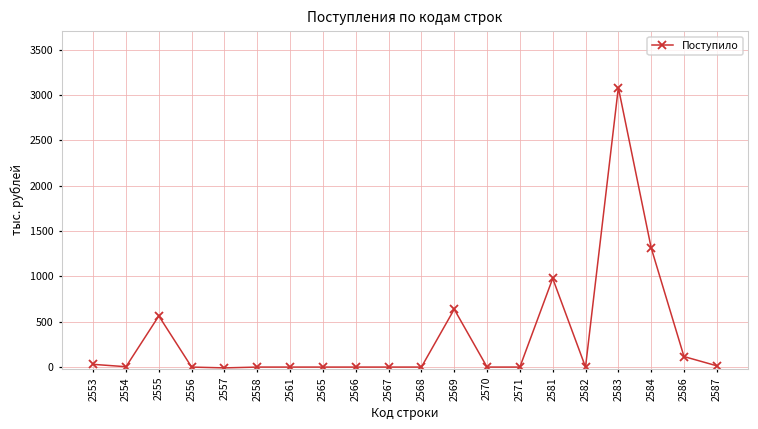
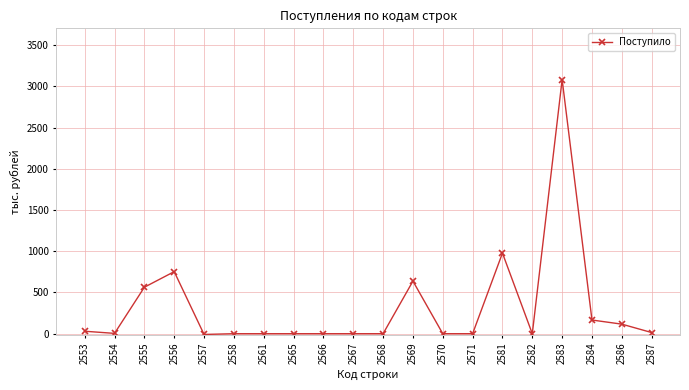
2556: 0 -> 800
2584: 1300 -> 200
